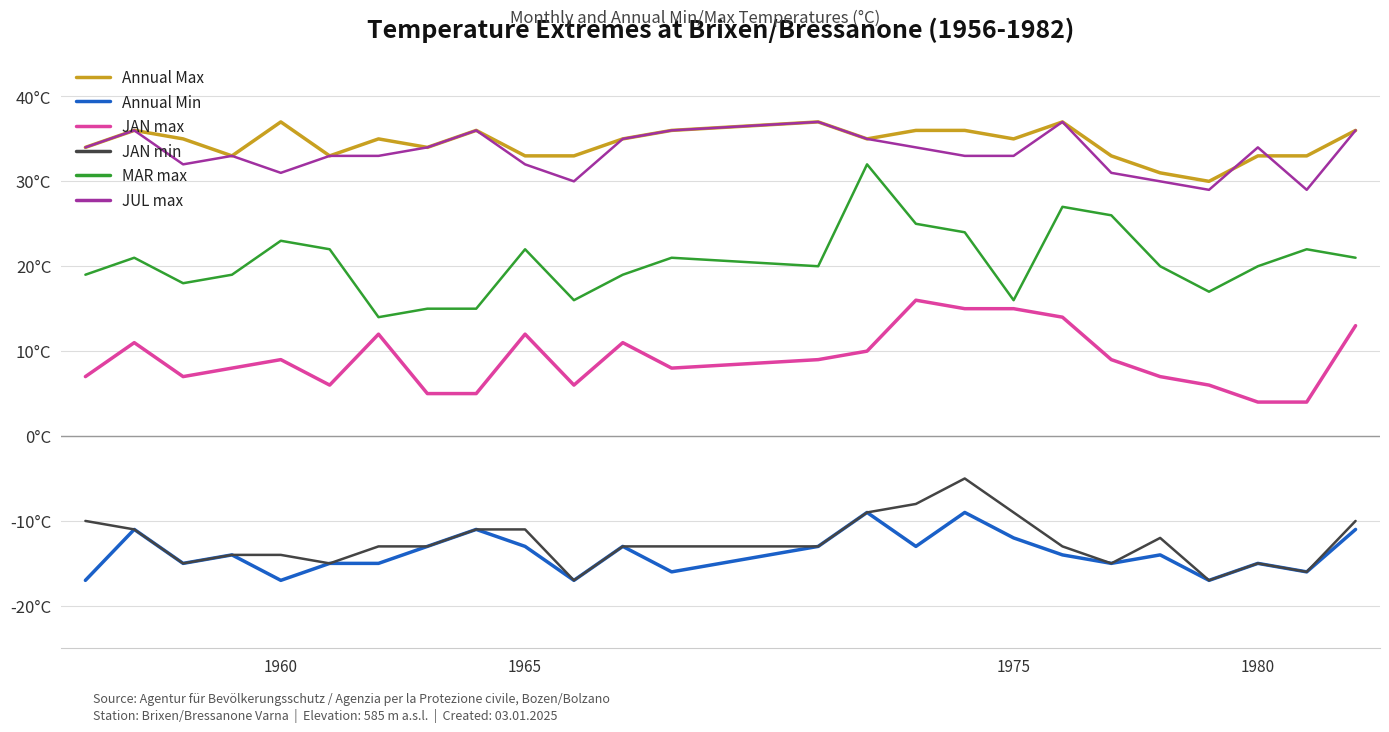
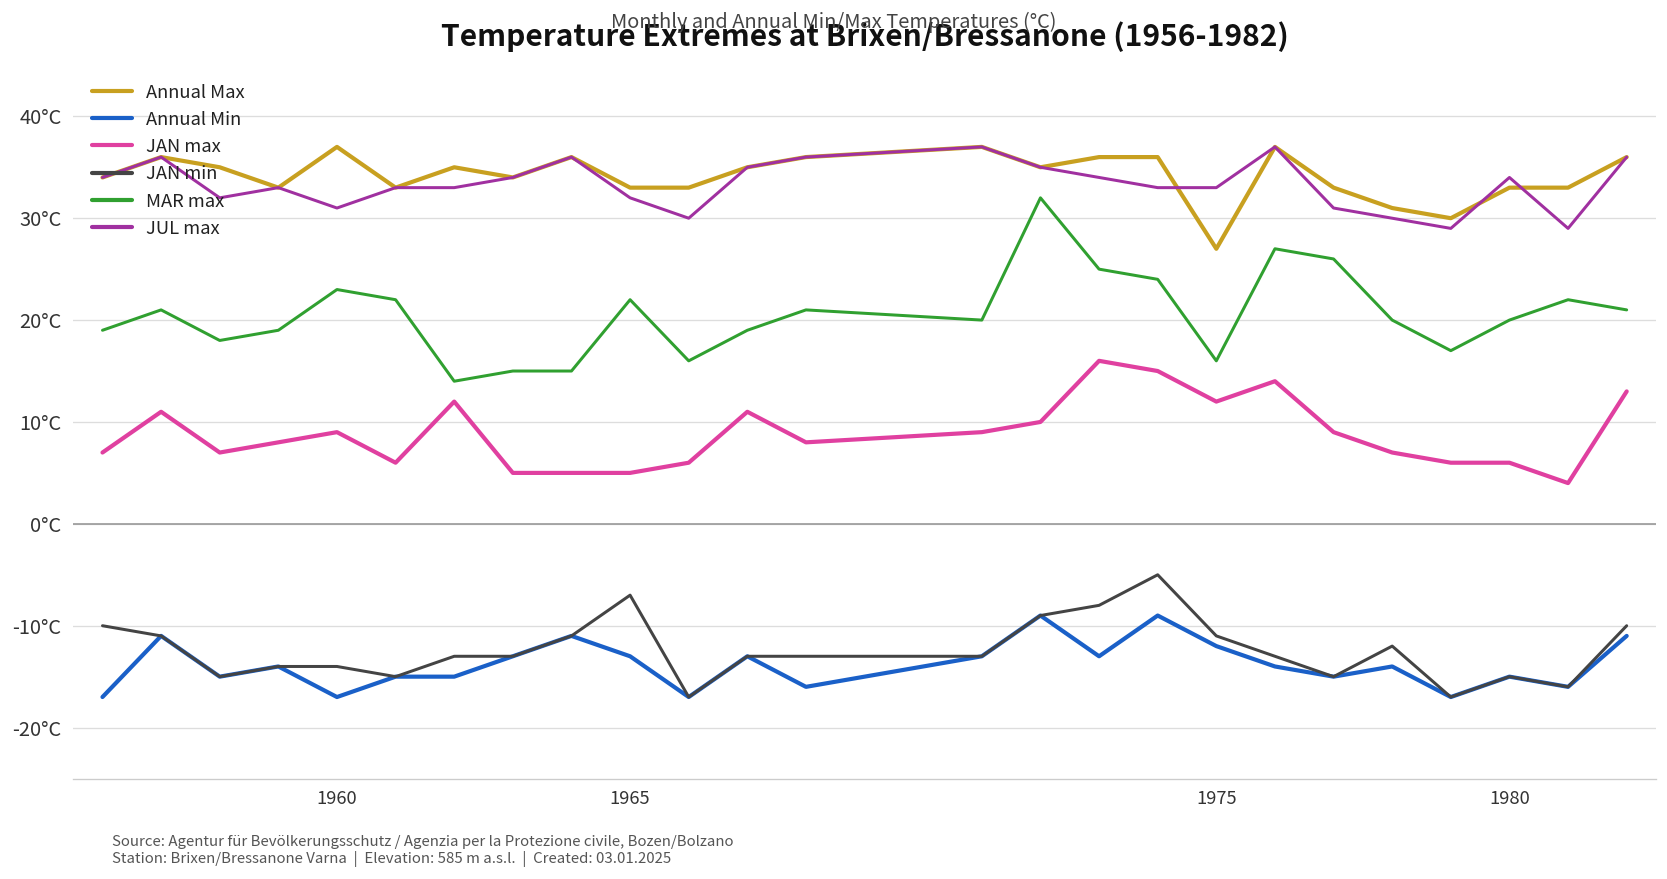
JAN max, 1965: 12°C -> 5°C
JAN min, 1965: -11°C -> -7°C
Annual Max, 1975: 35°C -> 27°C
JAN max, 1975: 15°C -> 12°C
JAN min, 1975: -9°C -> -11°C
JAN max, 1980: 4°C -> 6°C
